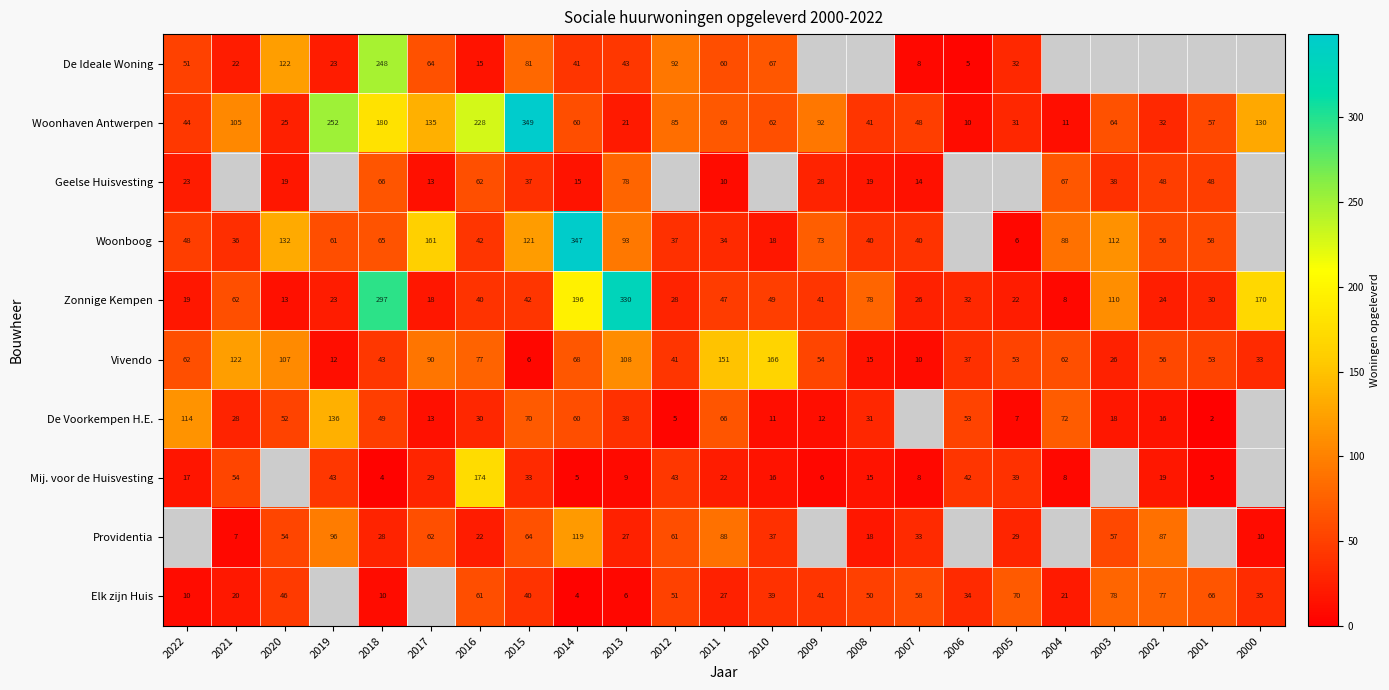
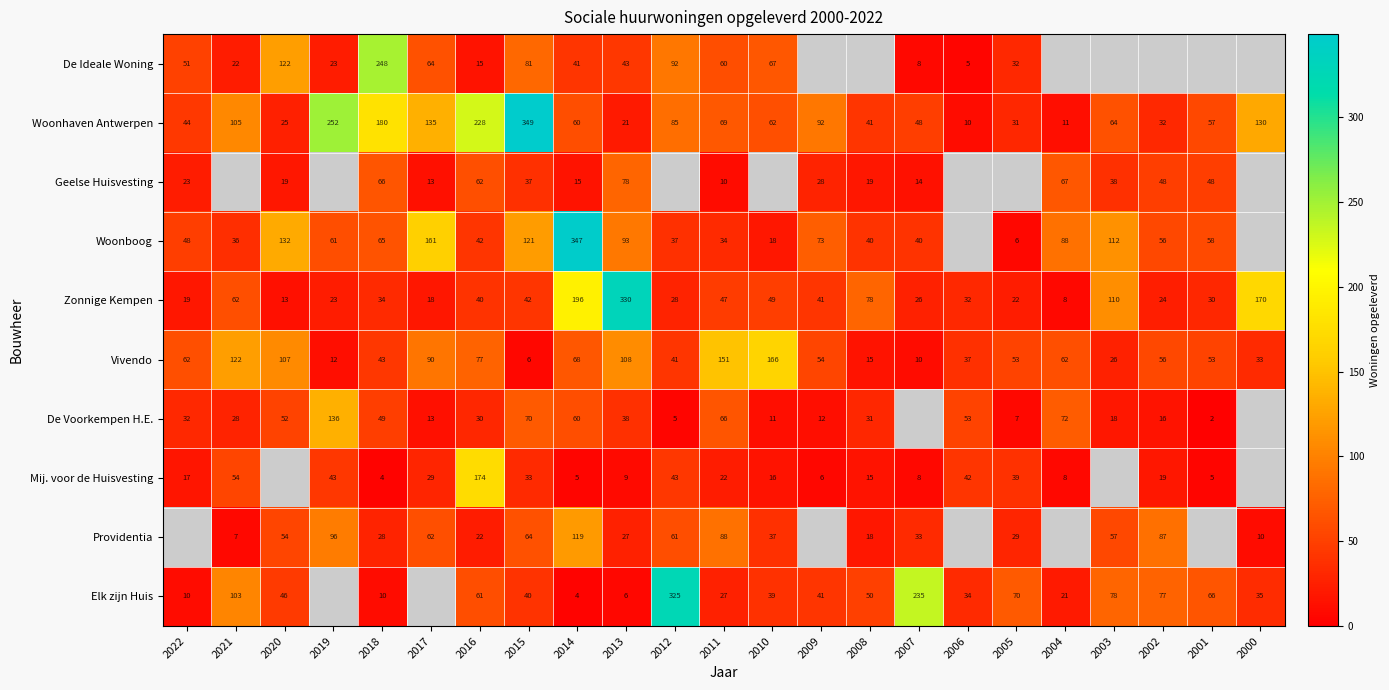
Zonnige Kempen, 2018: 297 -> 34
De Voorkempen H.E., 2022: 114 -> 32
Elk zijn Huis, 2021: 20 -> 103
Elk zijn Huis, 2012: 51 -> 325
Elk zijn Huis, 2007: 58 -> 235
